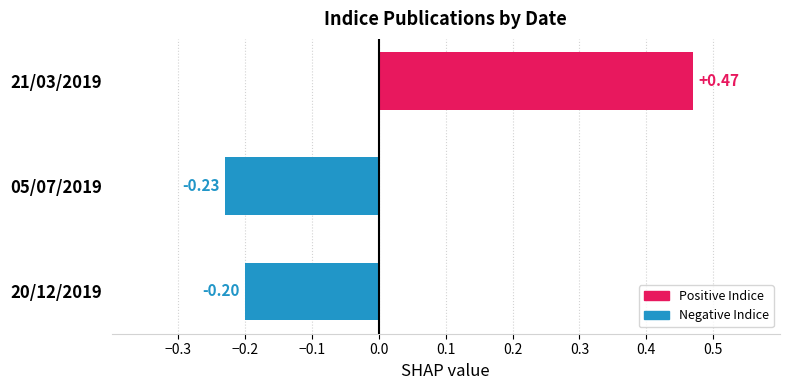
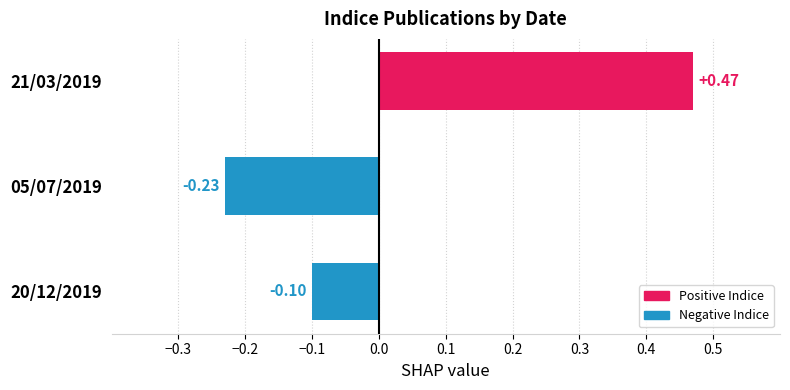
20/12/2019: -0.20 -> -0.10
